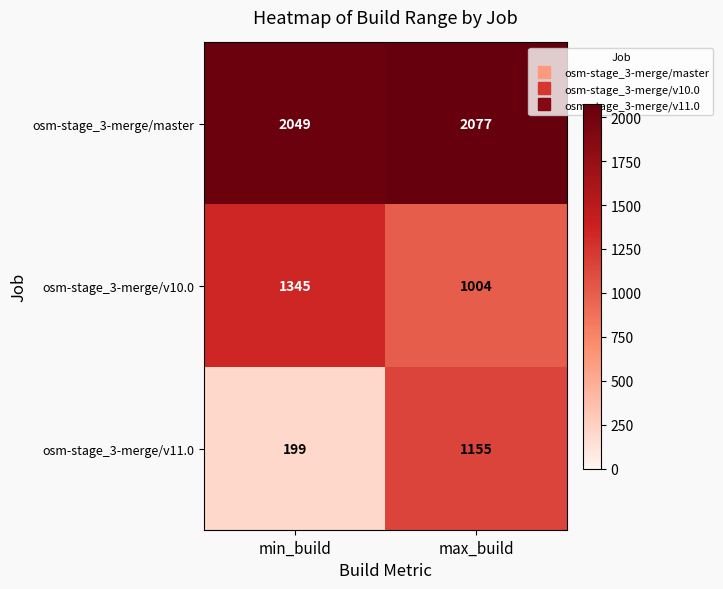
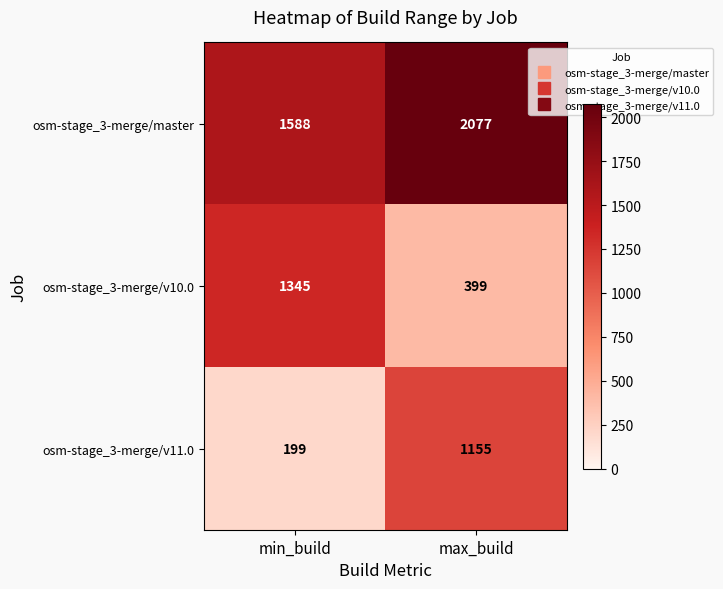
osm-stage_3-merge/master, min_build: 2049 -> 1588
osm-stage_3-merge/v10.0, max_build: 1004 -> 399
